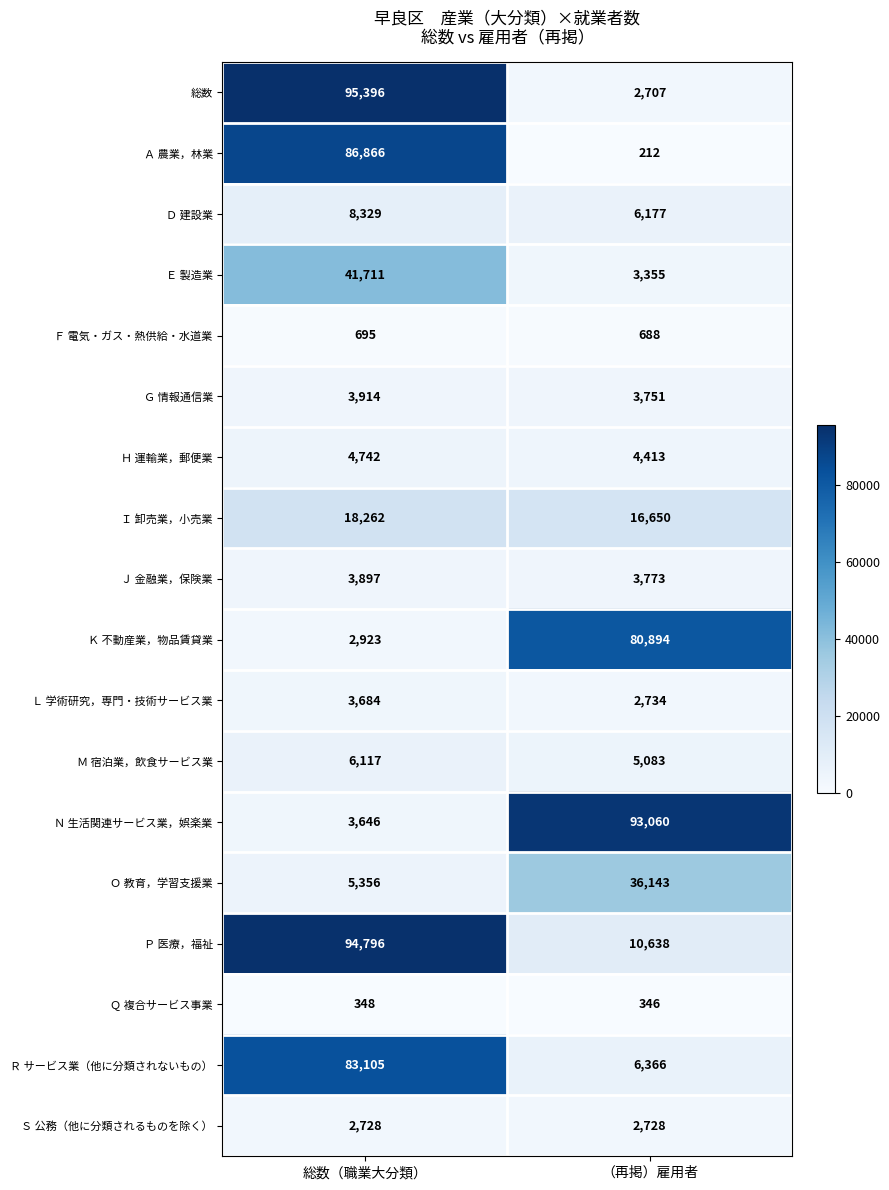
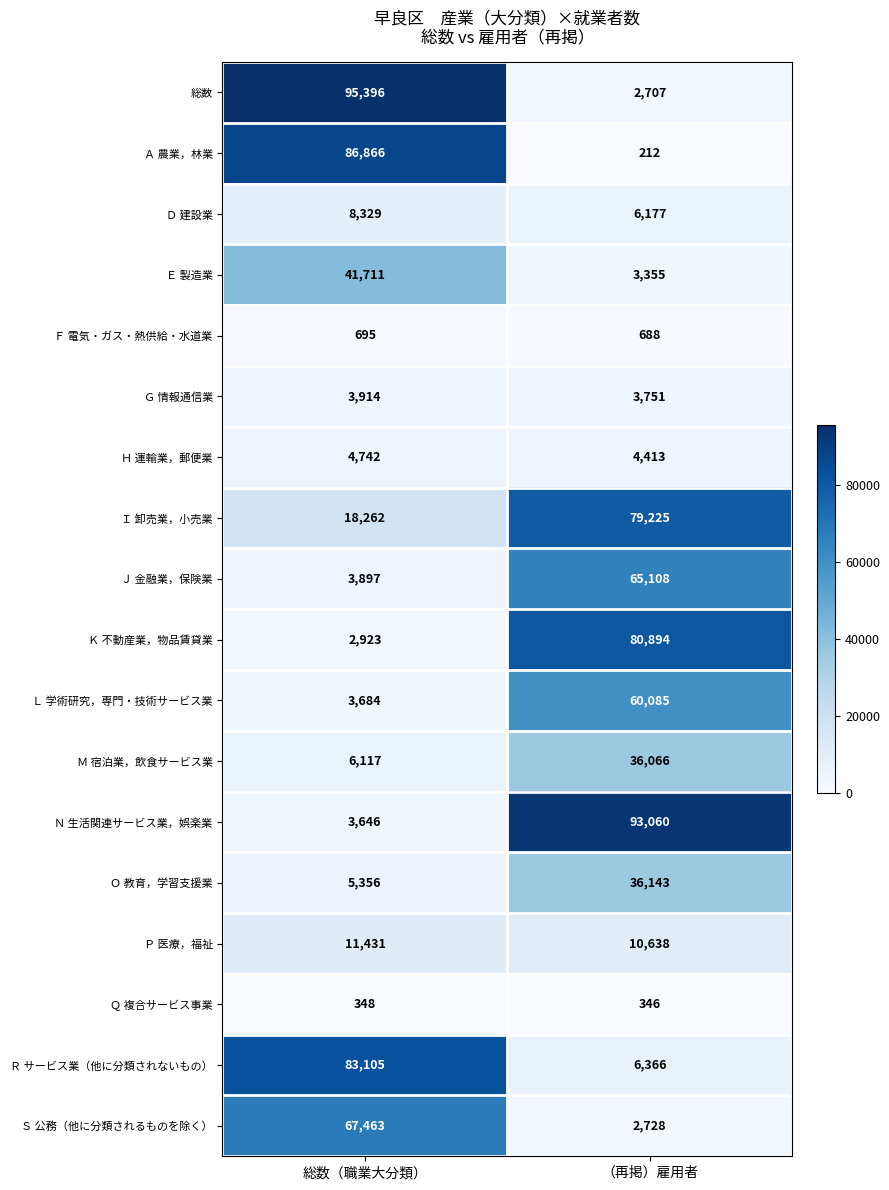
Ｉ 卸売業，小売業, （再掲）雇用者: 16,650 -> 79,225
Ｊ 金融業，保険業, （再掲）雇用者: 3,773 -> 65,108
Ｌ 学術研究，専門・技術サービス業, （再掲）雇用者: 2,734 -> 60,085
Ｍ 宿泊業，飲食サービス業, （再掲）雇用者: 5,083 -> 36,066
Ｐ 医療，福祉, 総数（職業大分類）: 94,796 -> 11,431
Ｓ 公務（他に分類されるものを除く）, 総数（職業大分類）: 2,728 -> 67,463
